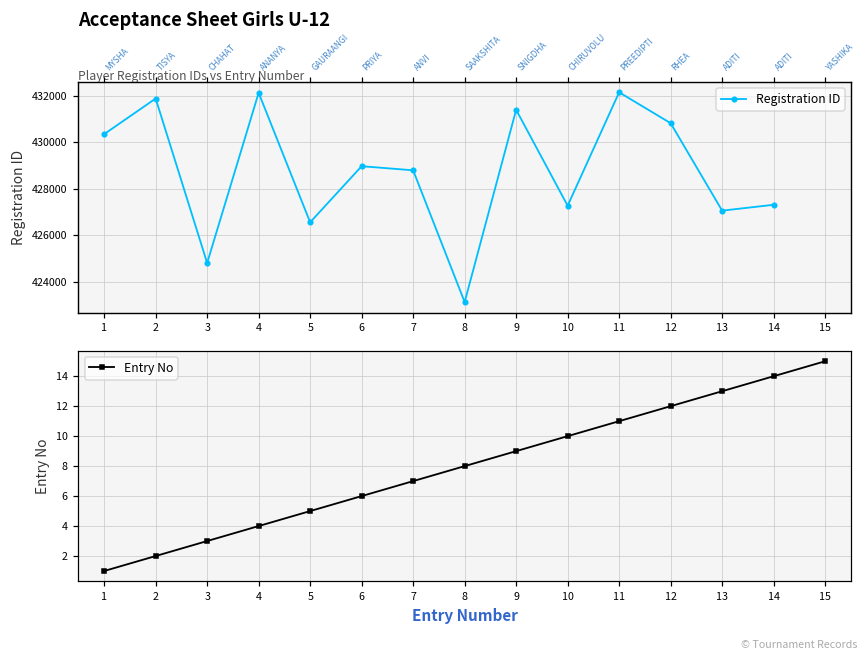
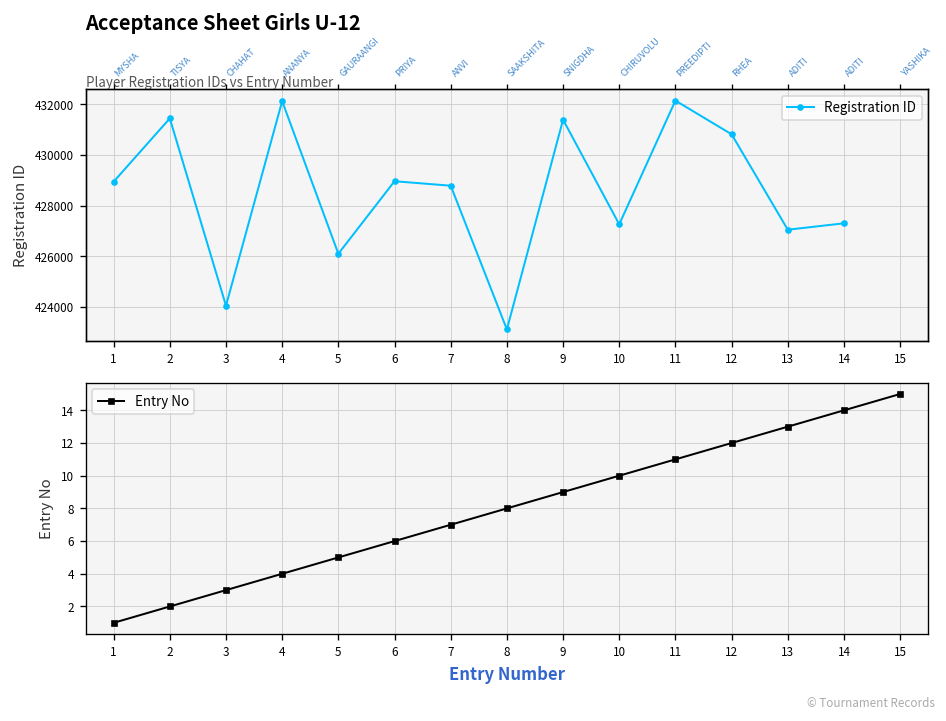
Acceptance Sheet Girls U-12, 1: 430300 -> 428900
Acceptance Sheet Girls U-12, 2: 431900 -> 431400
Acceptance Sheet Girls U-12, 3: 424800 -> 424100
Acceptance Sheet Girls U-12, 5: 426600 -> 426100
